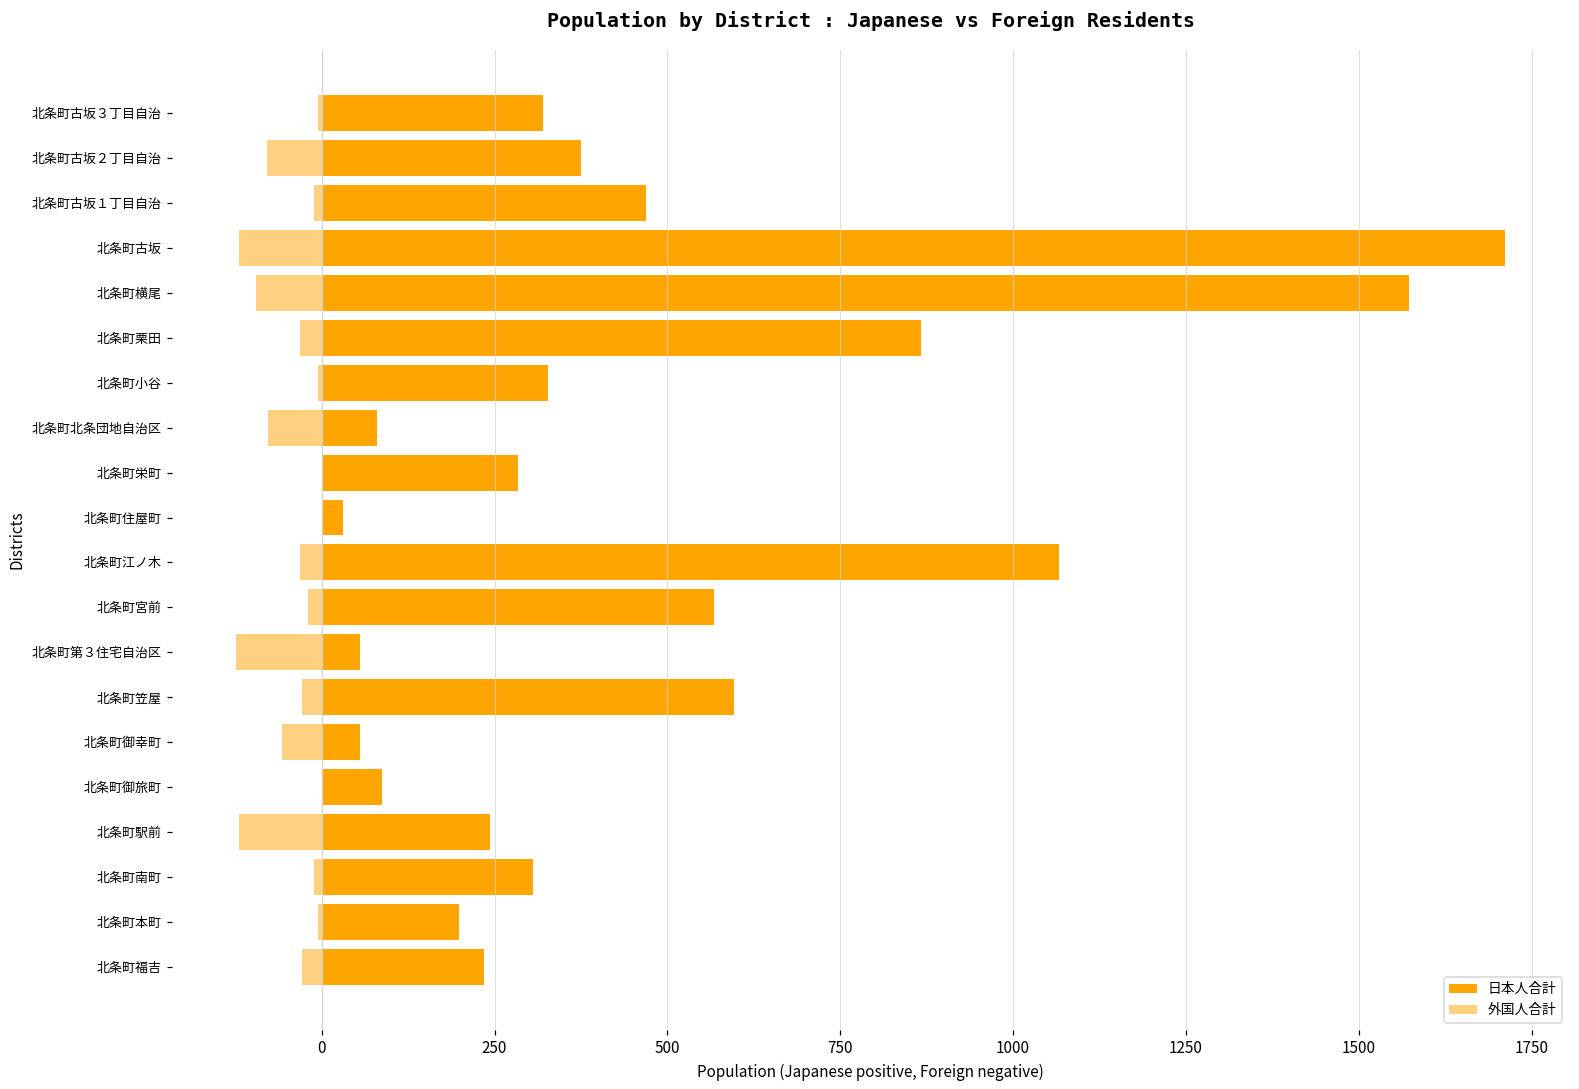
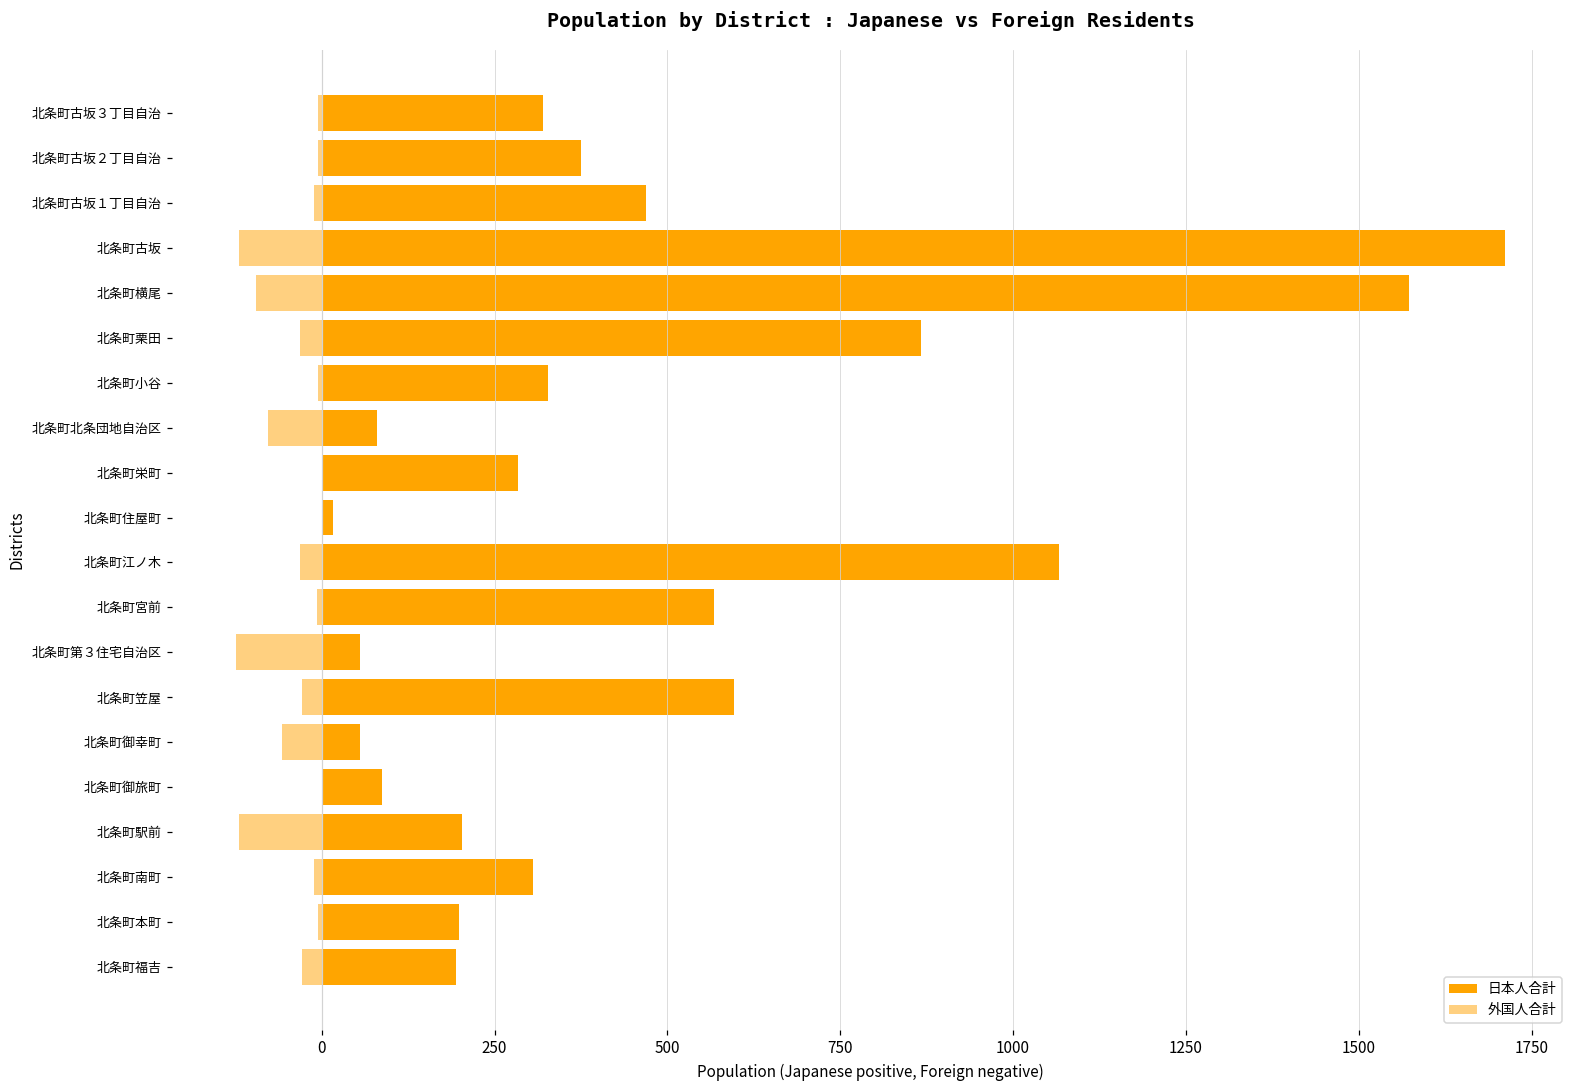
外国人合計, 北条町古坂２丁目自治: -80 -> -10
日本人合計, 北条町住屋町: 30 -> 20
外国人合計, 北条町宮前: -20 -> -10
日本人合計, 北条町駅前: 240 -> 200
日本人合計, 北条町福吉: 240 -> 200
